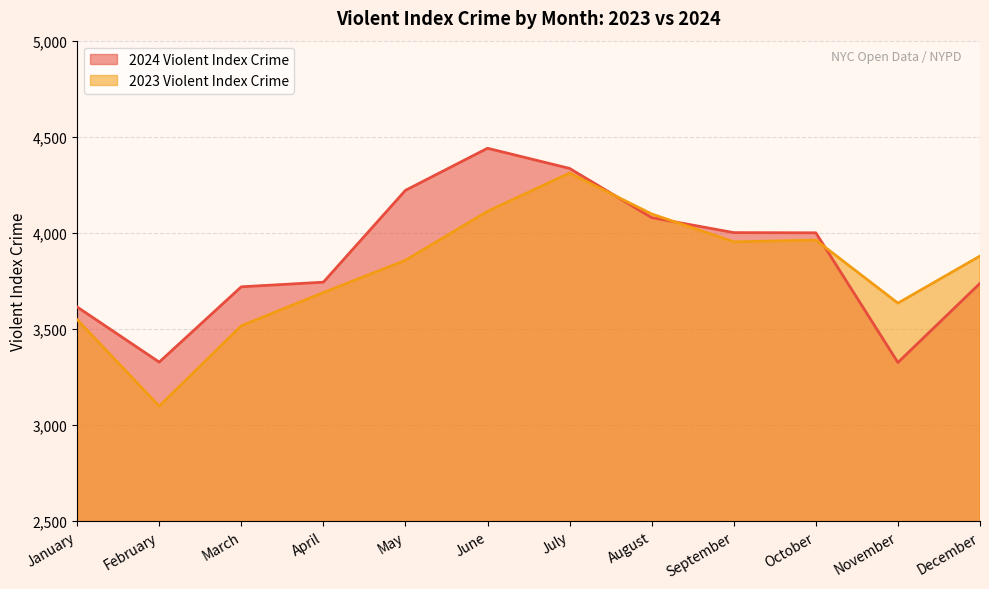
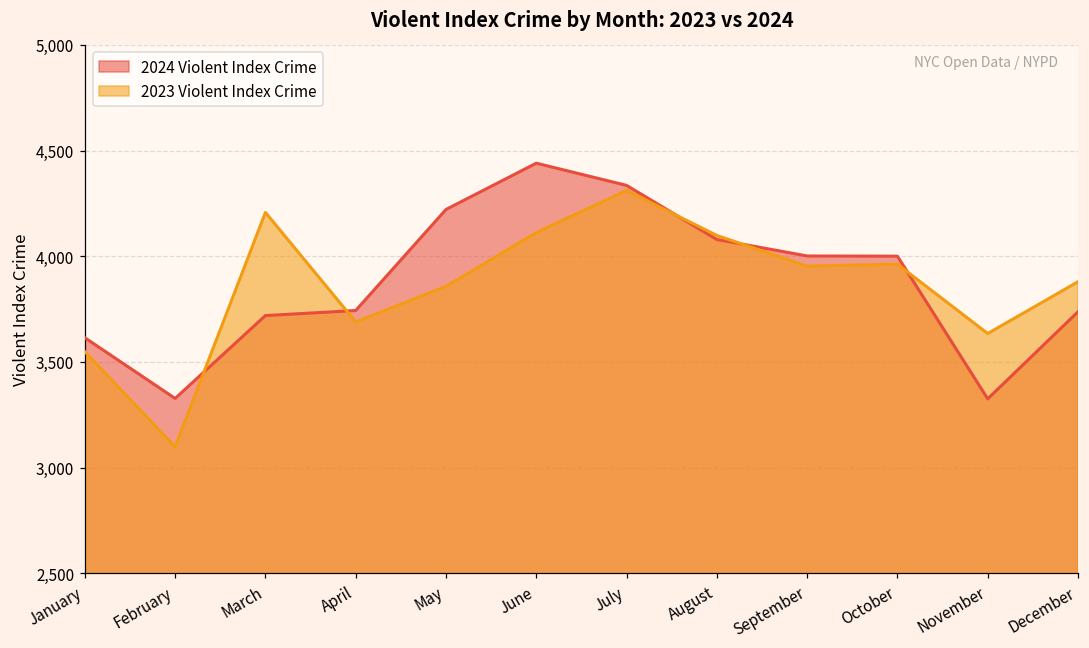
2023 Violent Index Crime, March: 3,520 -> 4,210
